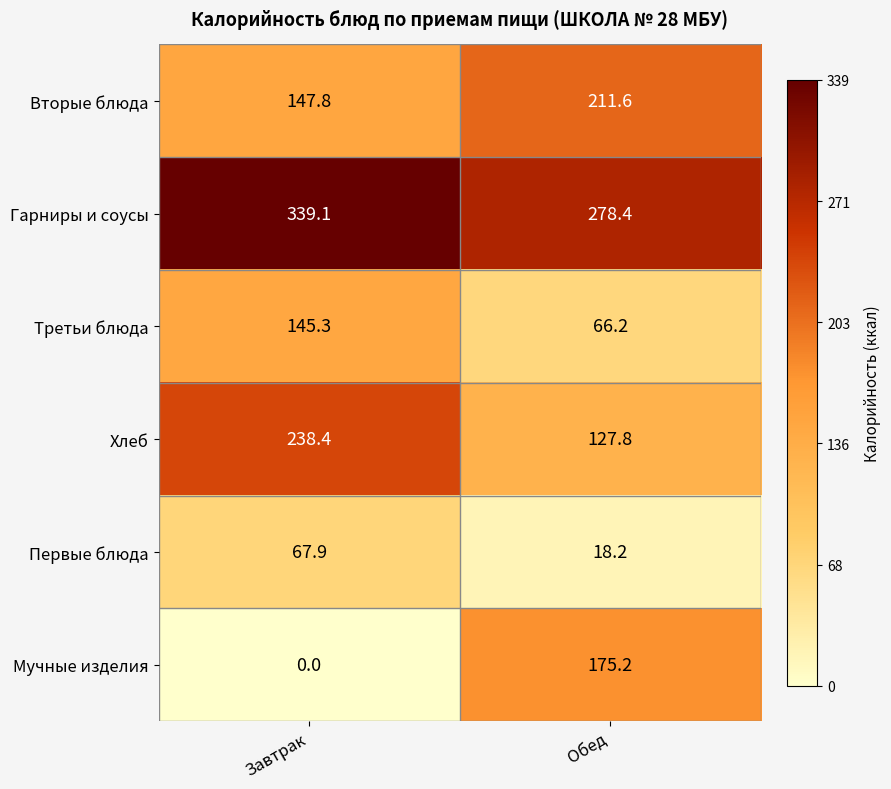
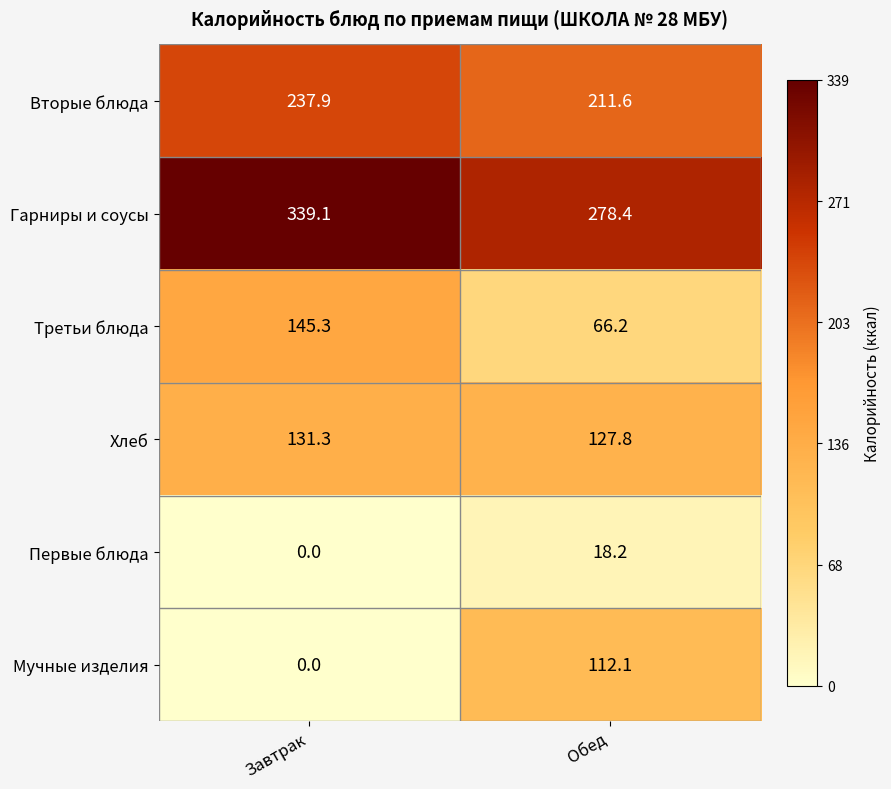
Вторые блюда, Завтрак: 147.8 -> 237.9
Хлеб, Завтрак: 238.4 -> 131.3
Первые блюда, Завтрак: 67.9 -> 0.0
Мучные изделия, Обед: 175.2 -> 112.1
